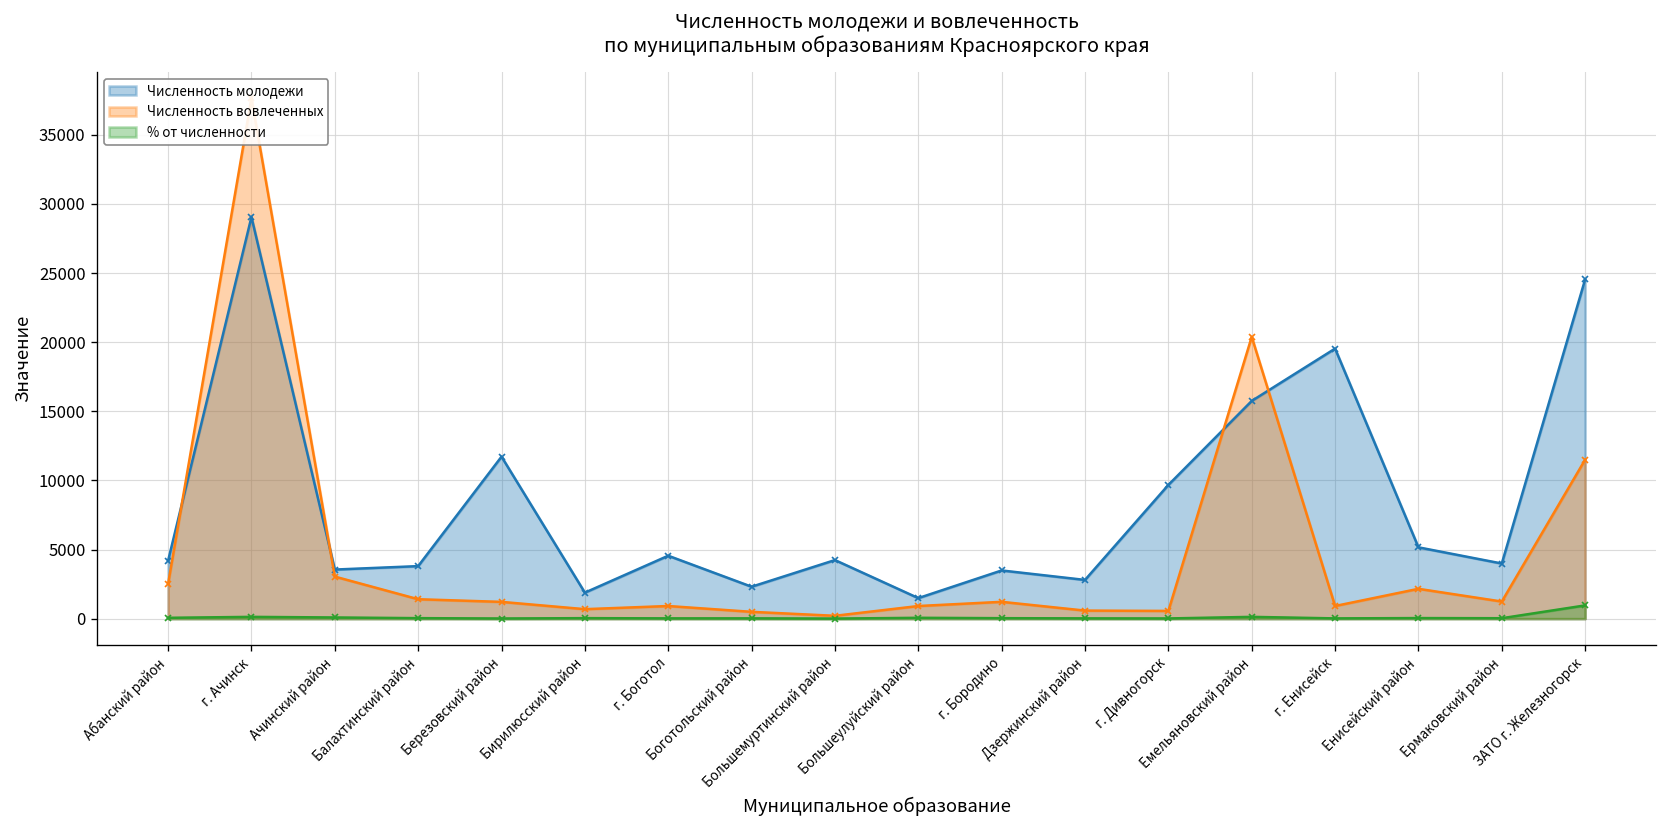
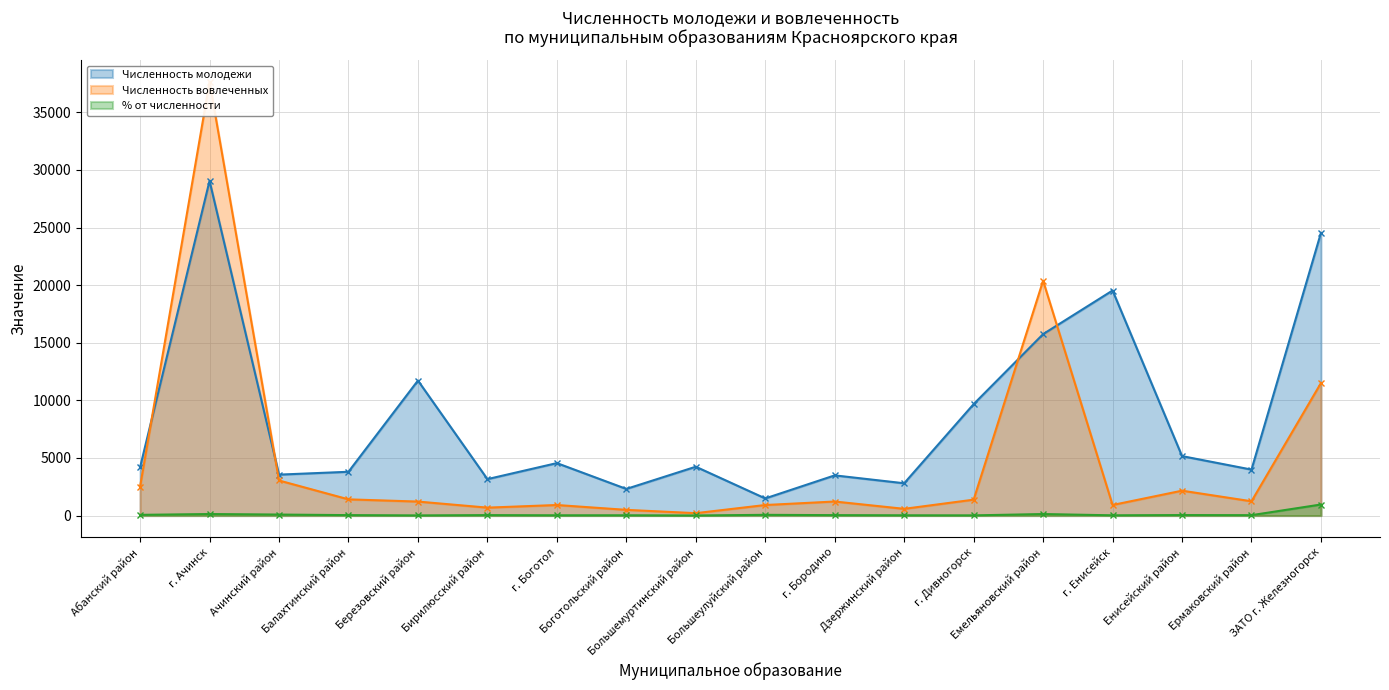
Численность молодежи, Бирилюсский район: 1900 -> 3200
Численность вовлеченных, г. Дивногорск: 600 -> 1400
